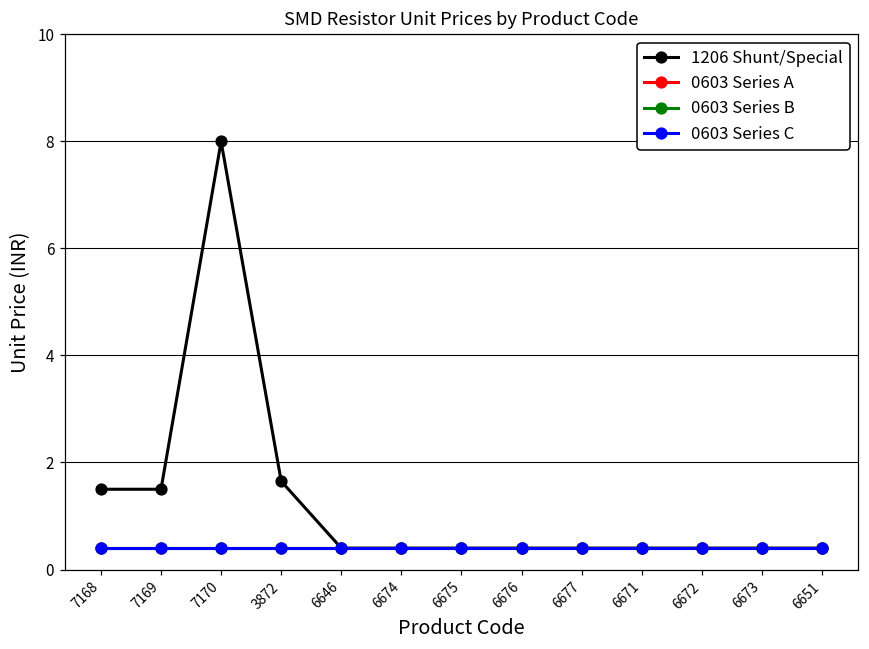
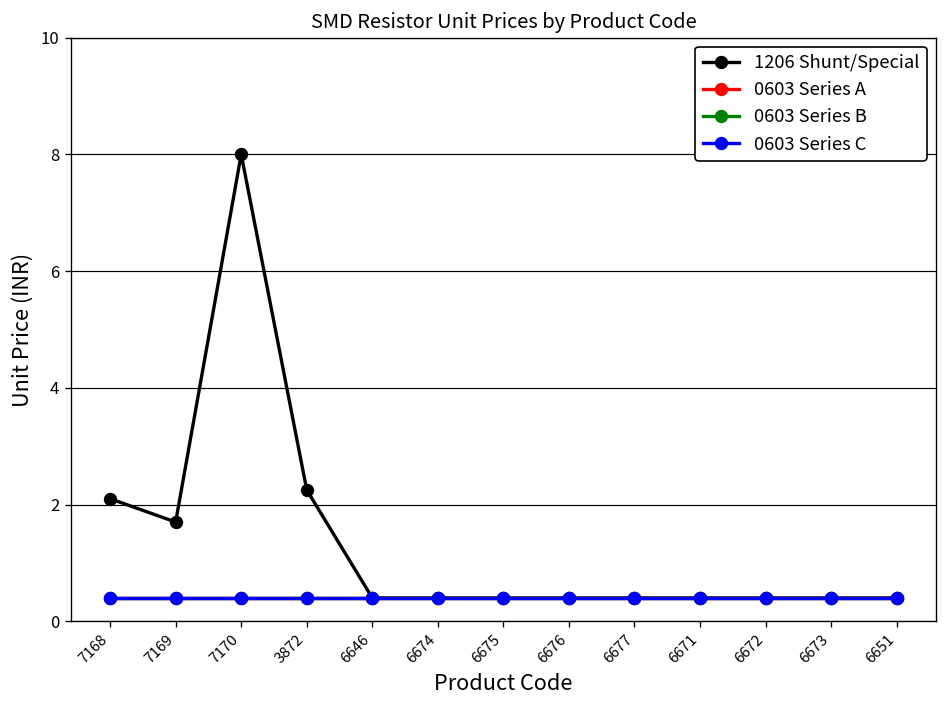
1206 Shunt/Special, 7168: 1.5 -> 2.1
1206 Shunt/Special, 7169: 1.5 -> 1.7
1206 Shunt/Special, 3872: 1.7 -> 2.3
